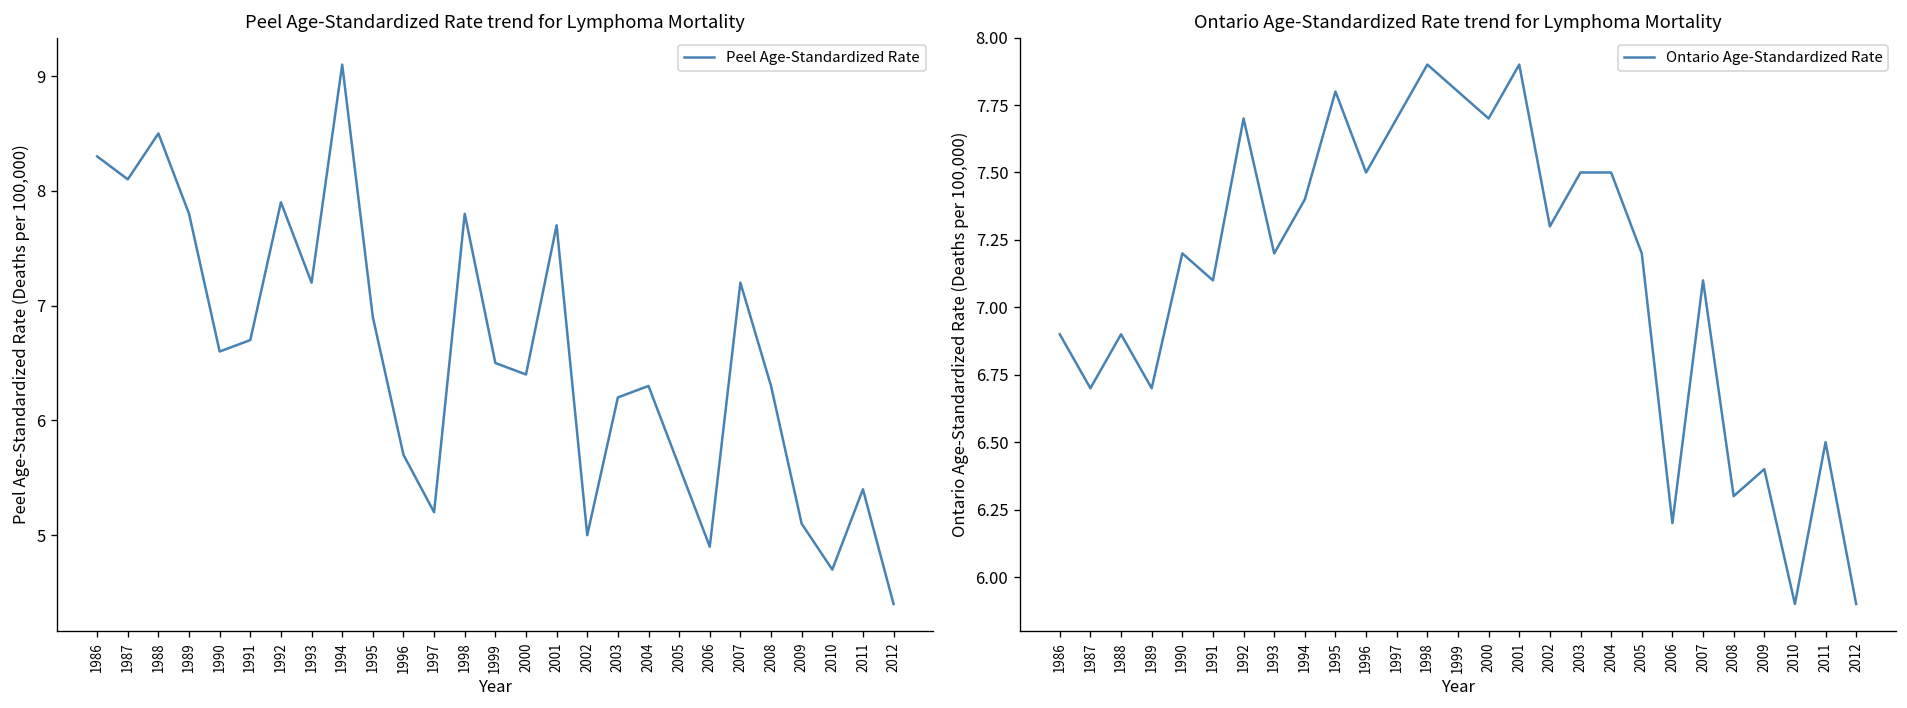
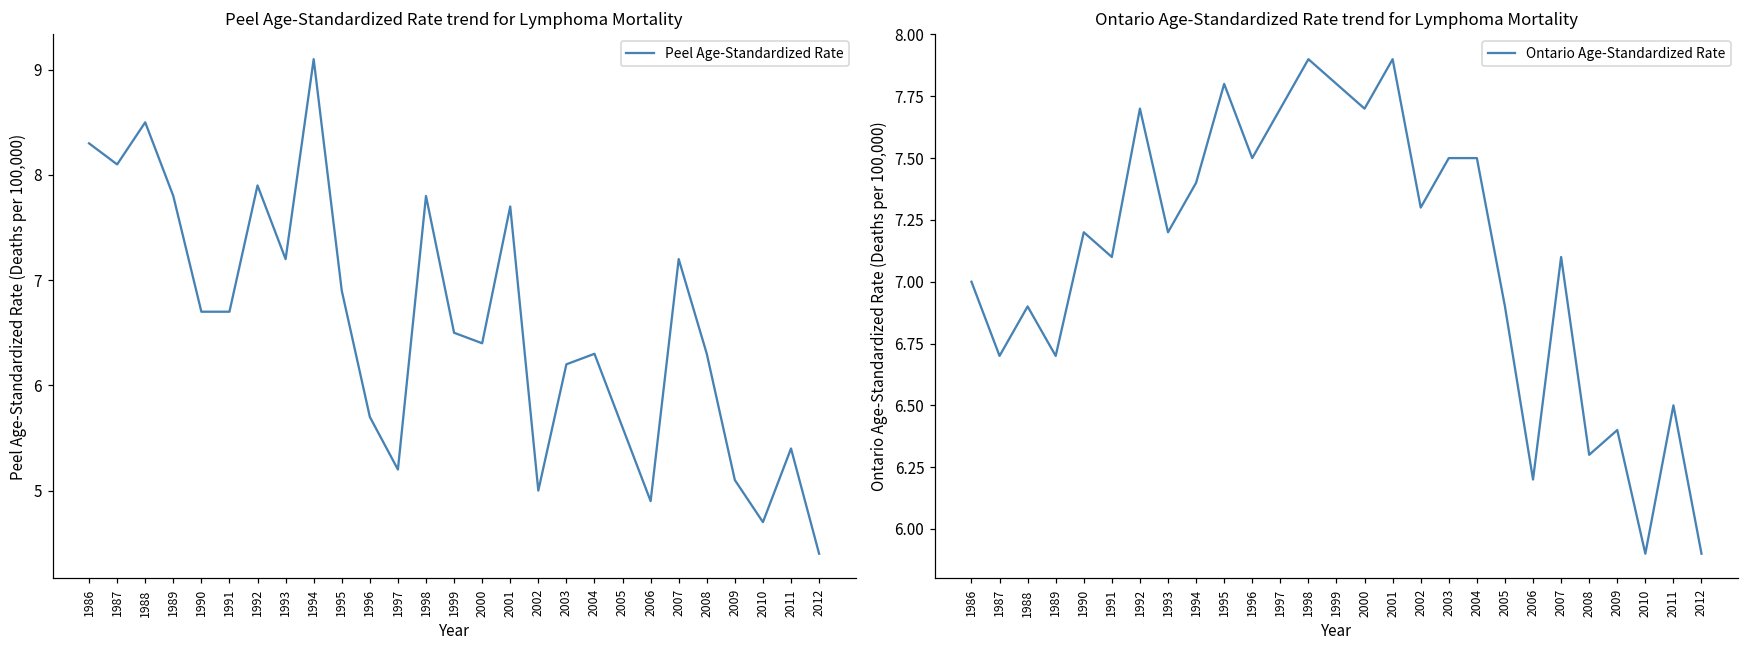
Peel Age-Standardized Rate trend for Lymphoma Mortality, 1990: 6.6 -> 6.7
Ontario Age-Standardized Rate trend for Lymphoma Mortality, 1986: 6.9 -> 7.0
Ontario Age-Standardized Rate trend for Lymphoma Mortality, 2005: 7.2 -> 6.9
